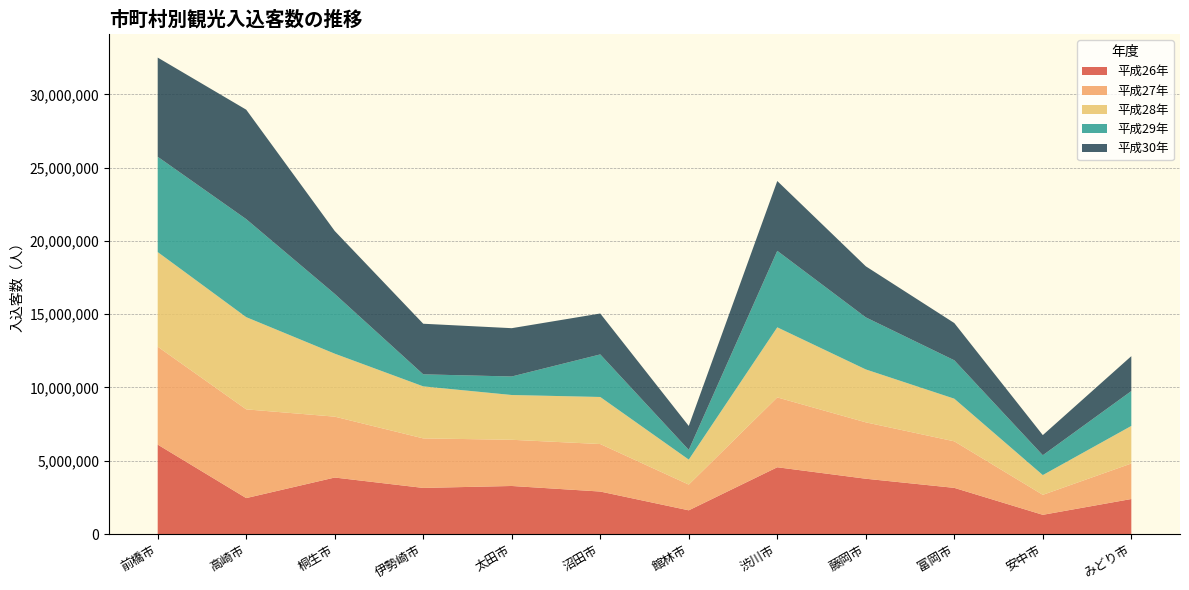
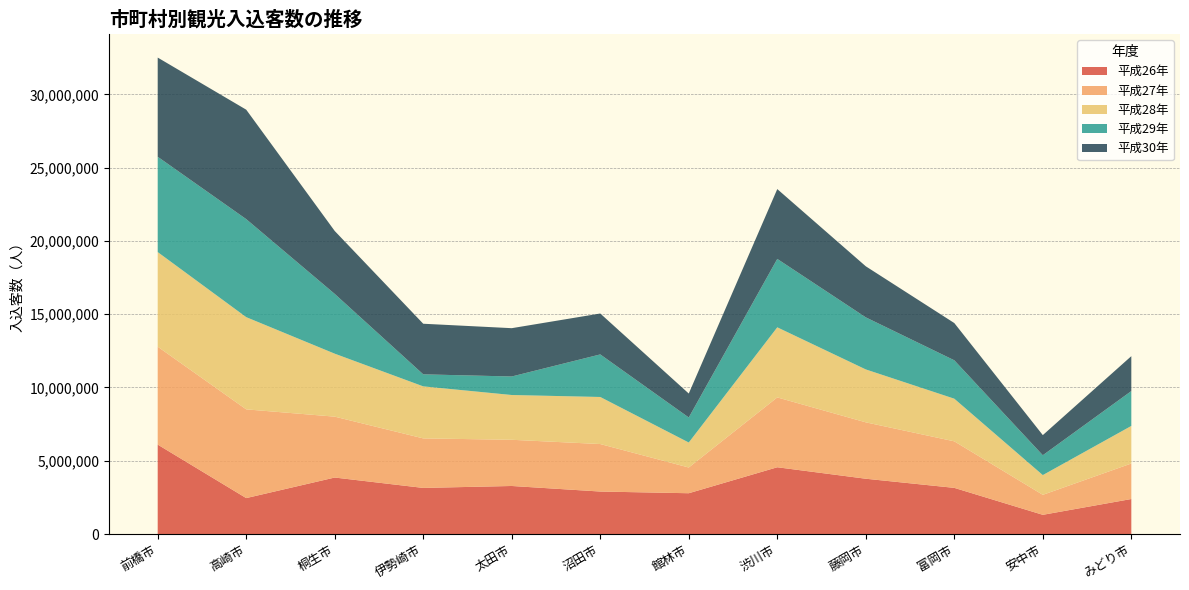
平成26年, 館林市: 1,600,000 -> 2,800,000
平成29年, 館林市: 700,000 -> 1,700,000
平成29年, 渋川市: 5,200,000 -> 4,700,000
